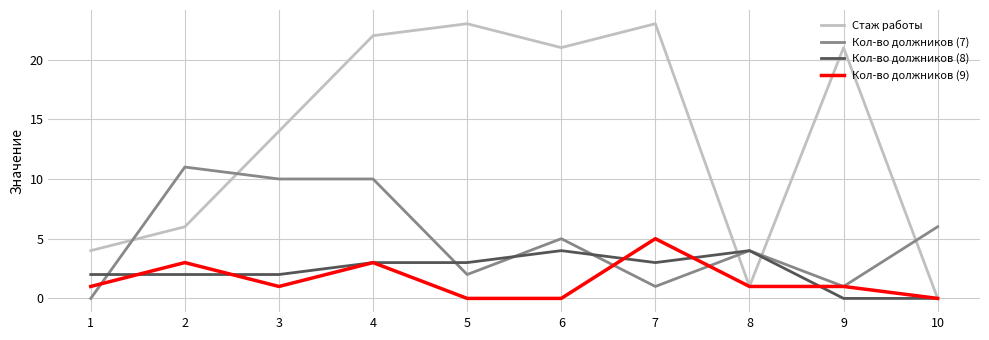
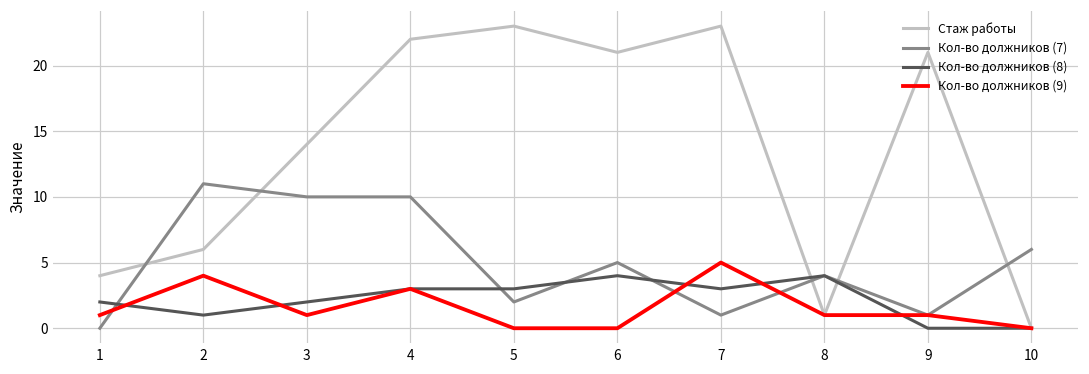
Кол-во должников (8), 2: 2 -> 1
Кол-во должников (9), 2: 3 -> 4
